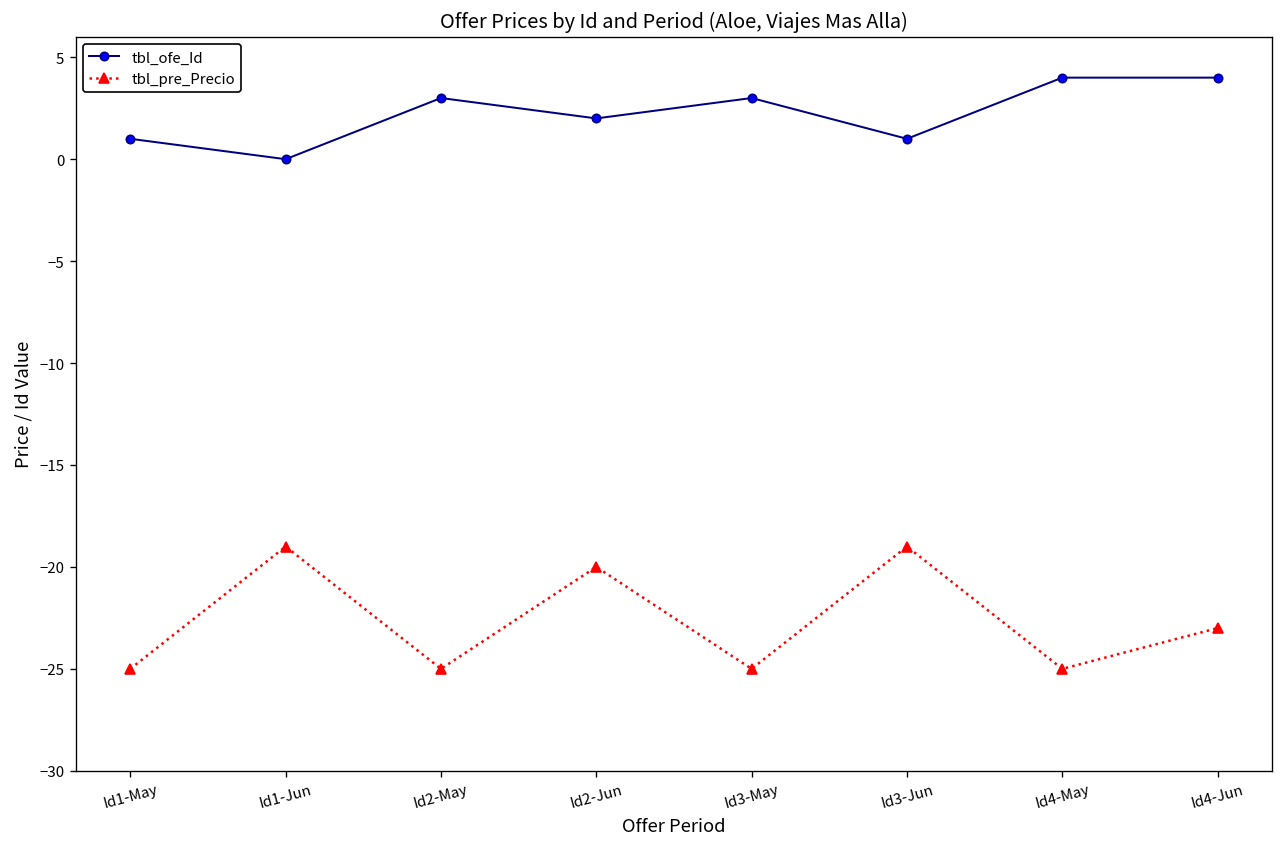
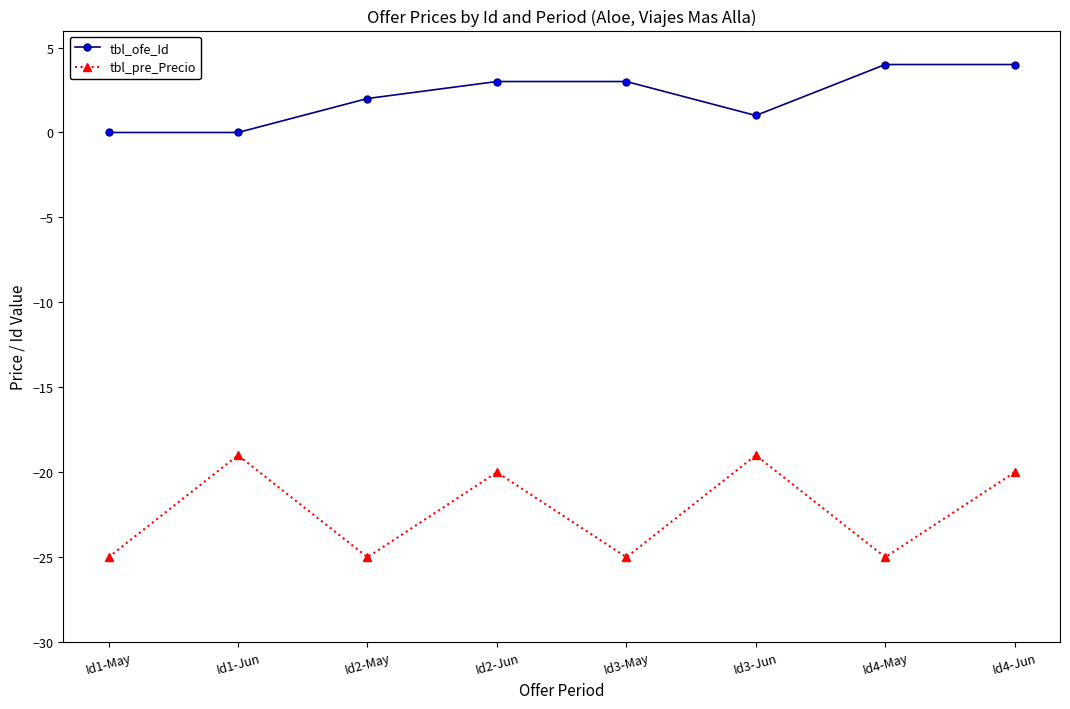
tbl_ofe_Id, Id1-May: 1 -> 0
tbl_ofe_Id, Id2-May: 3 -> 2
tbl_ofe_Id, Id2-Jun: 2 -> 3
tbl_pre_Precio, Id4-Jun: -23 -> -20
